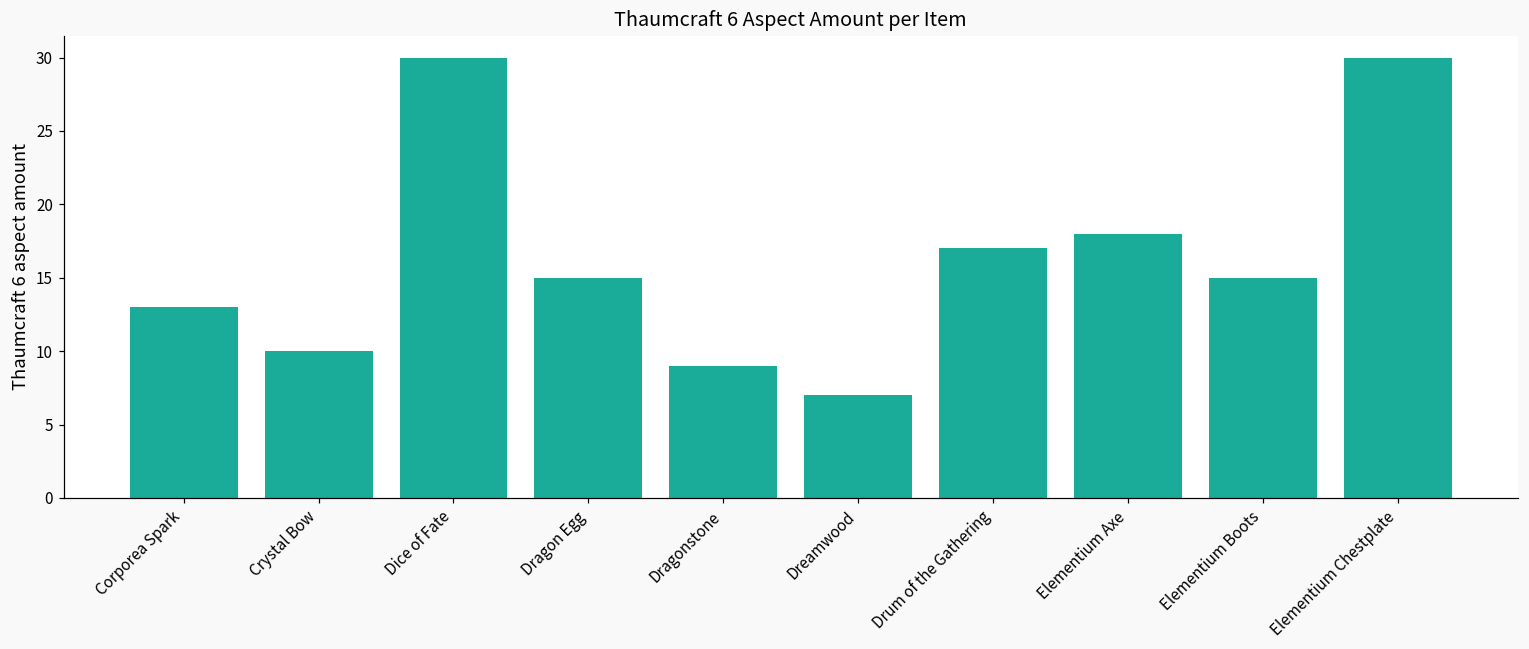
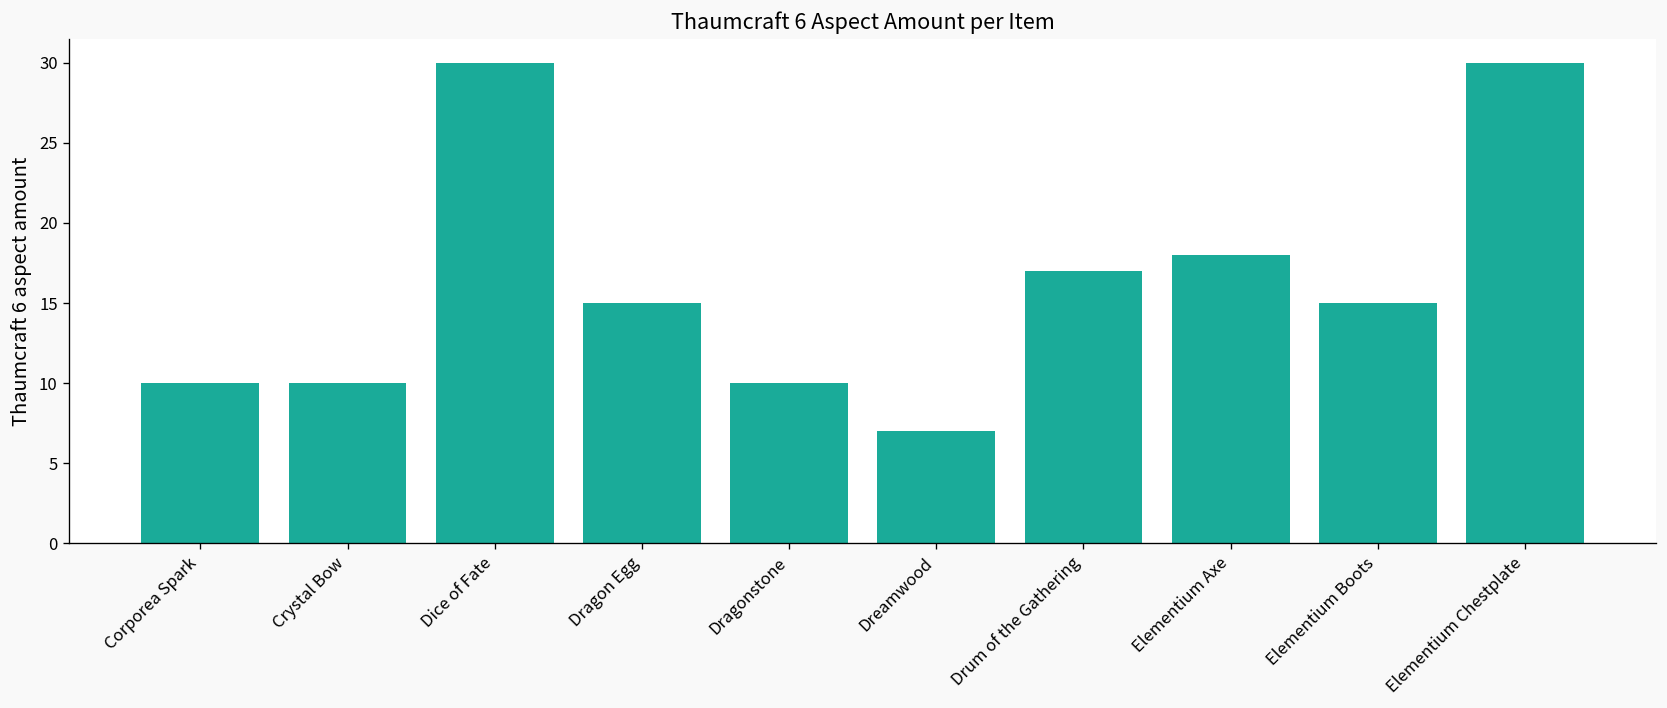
Corporea Spark: 13 -> 10
Dragonstone: 9 -> 10
